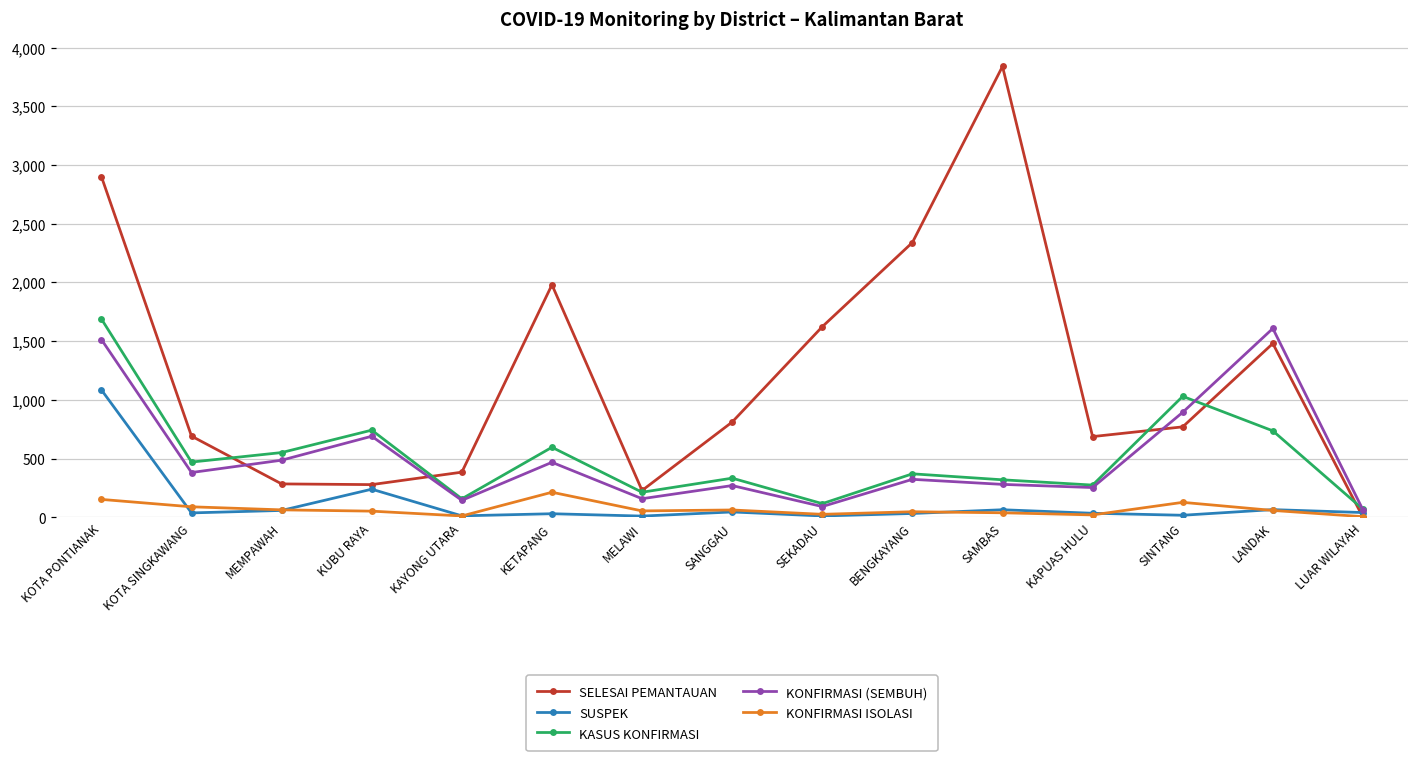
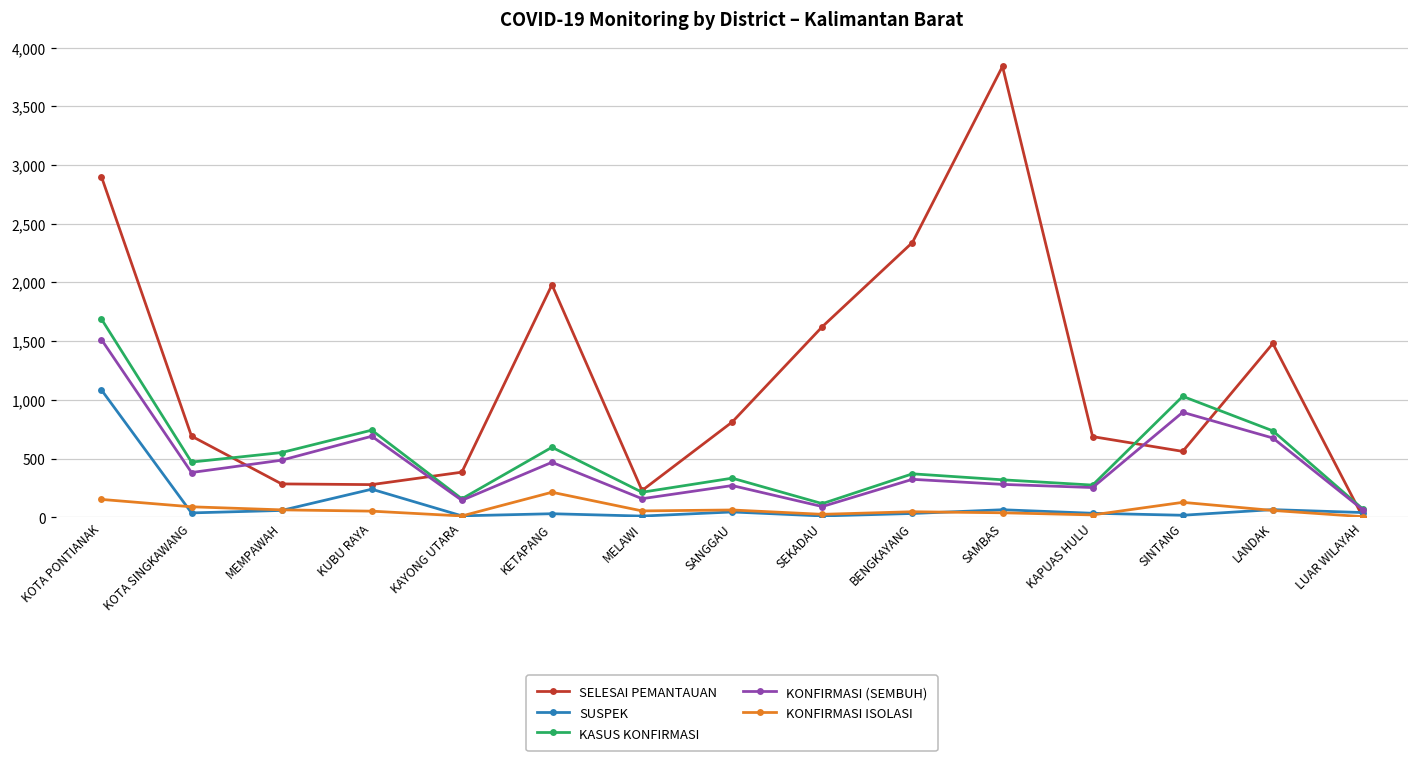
SELESAI PEMANTAUAN, SINTANG: 770 -> 560
KONFIRMASI (SEMBUH), LANDAK: 1,610 -> 680
